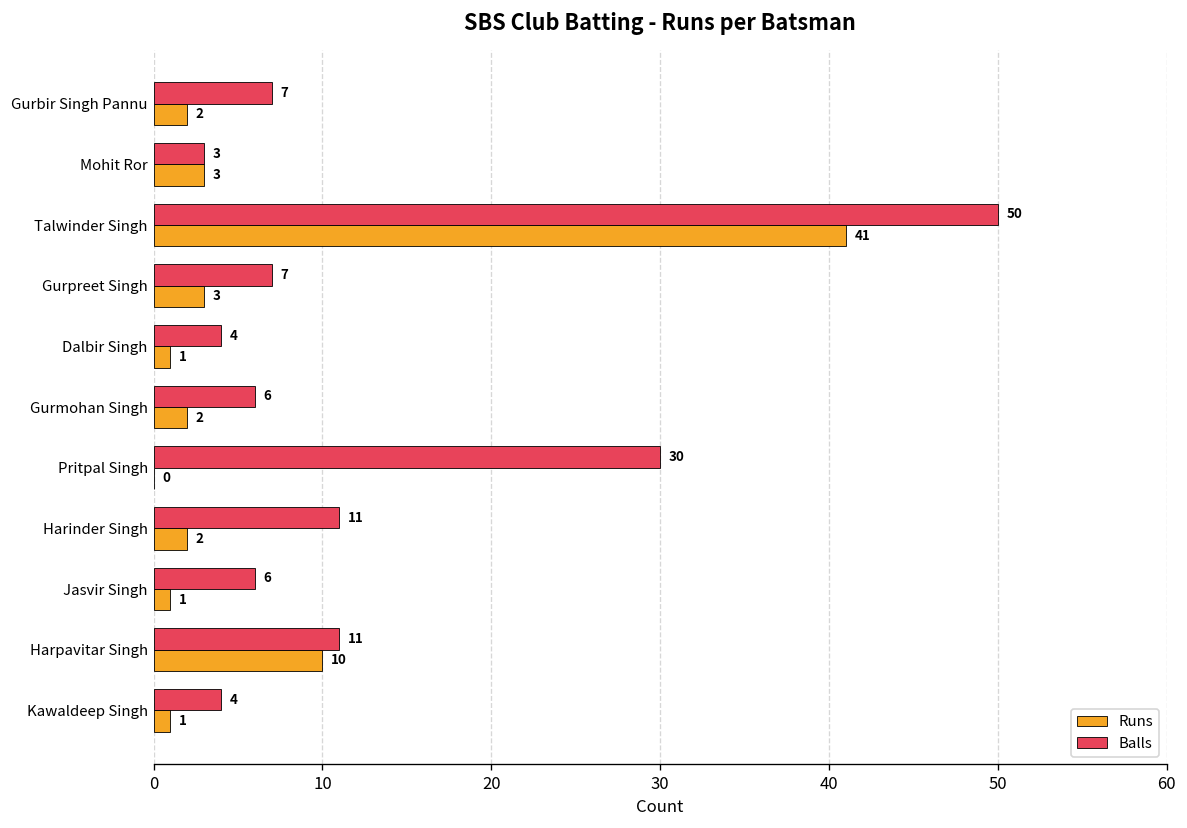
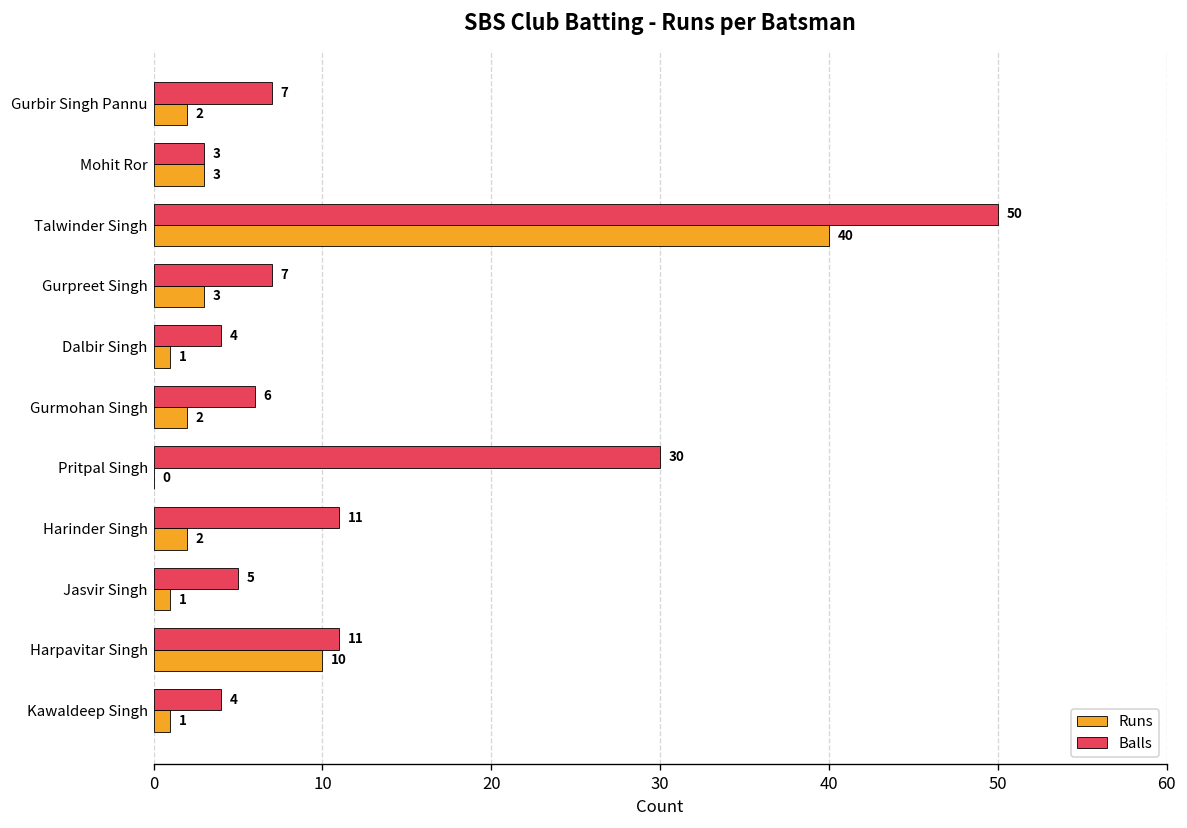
Runs, Talwinder Singh: 41 -> 40
Balls, Jasvir Singh: 6 -> 5
